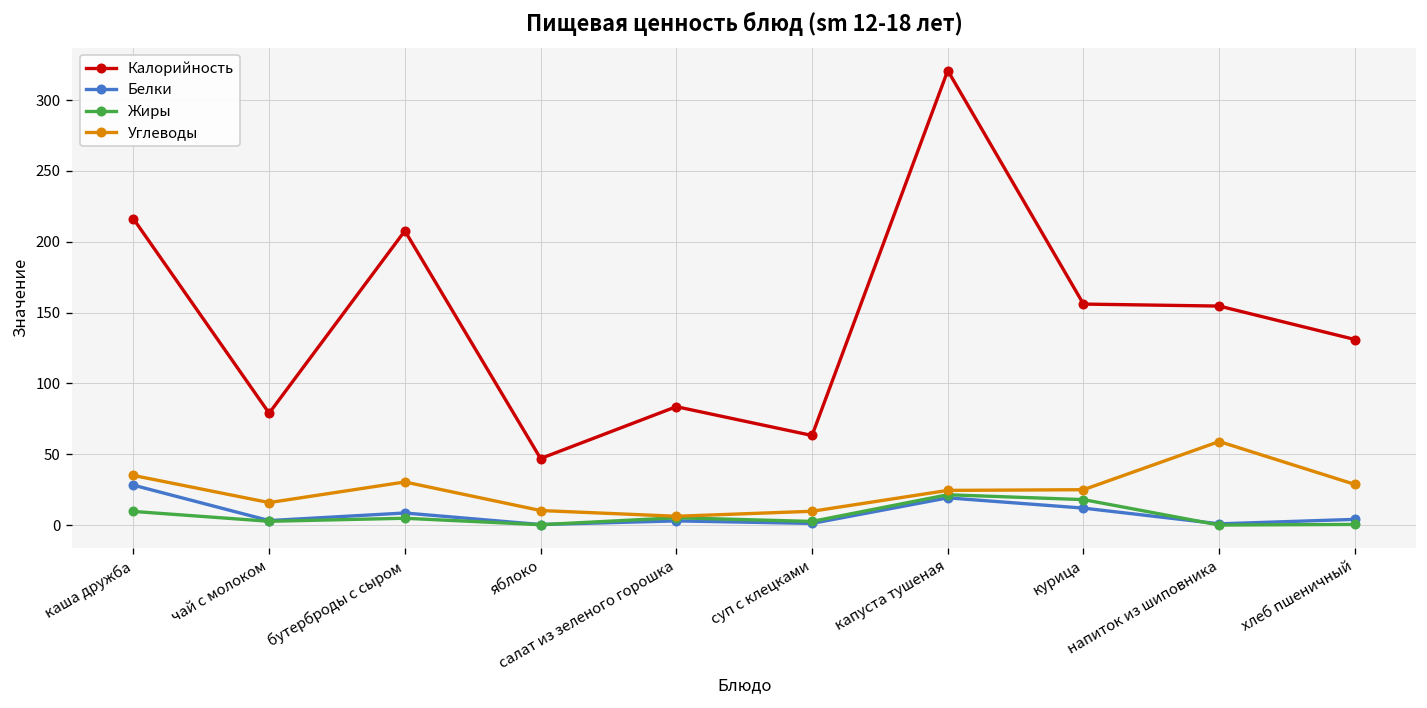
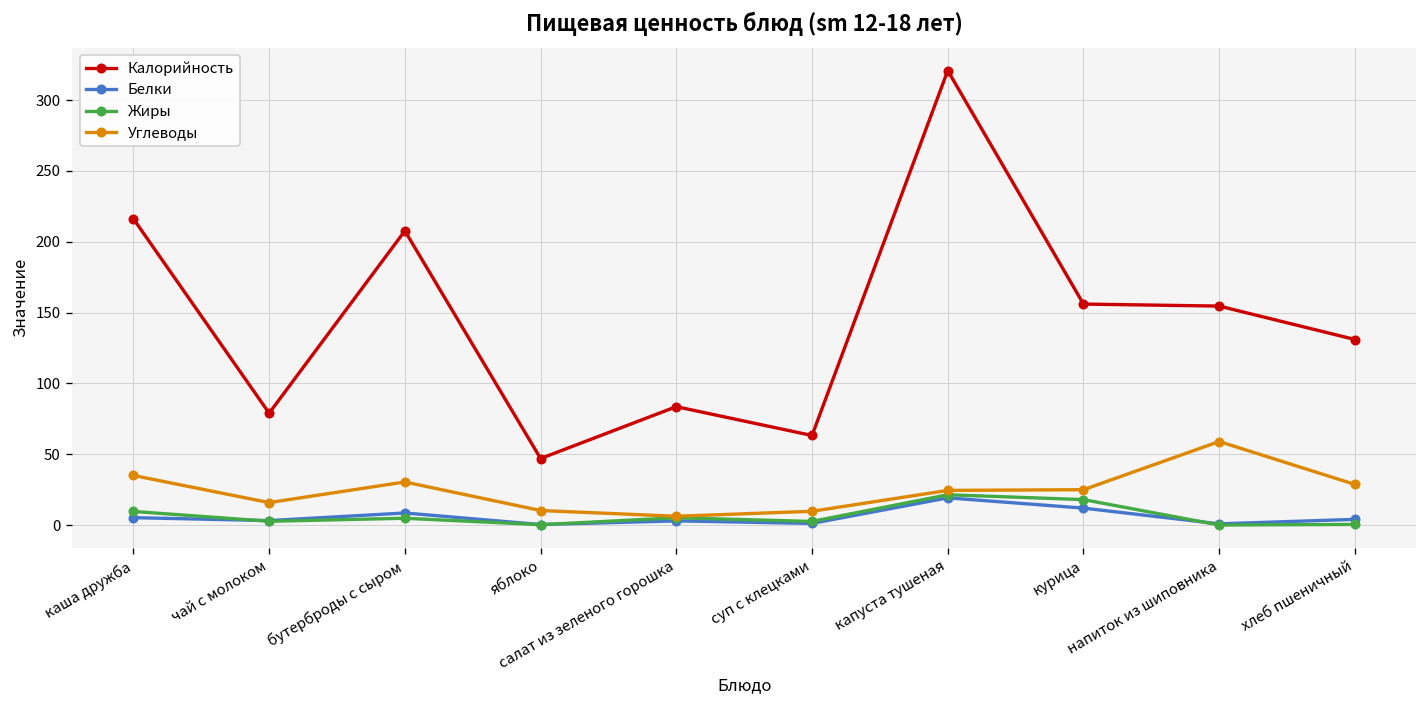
Белки, каша дружба: 28 -> 5
